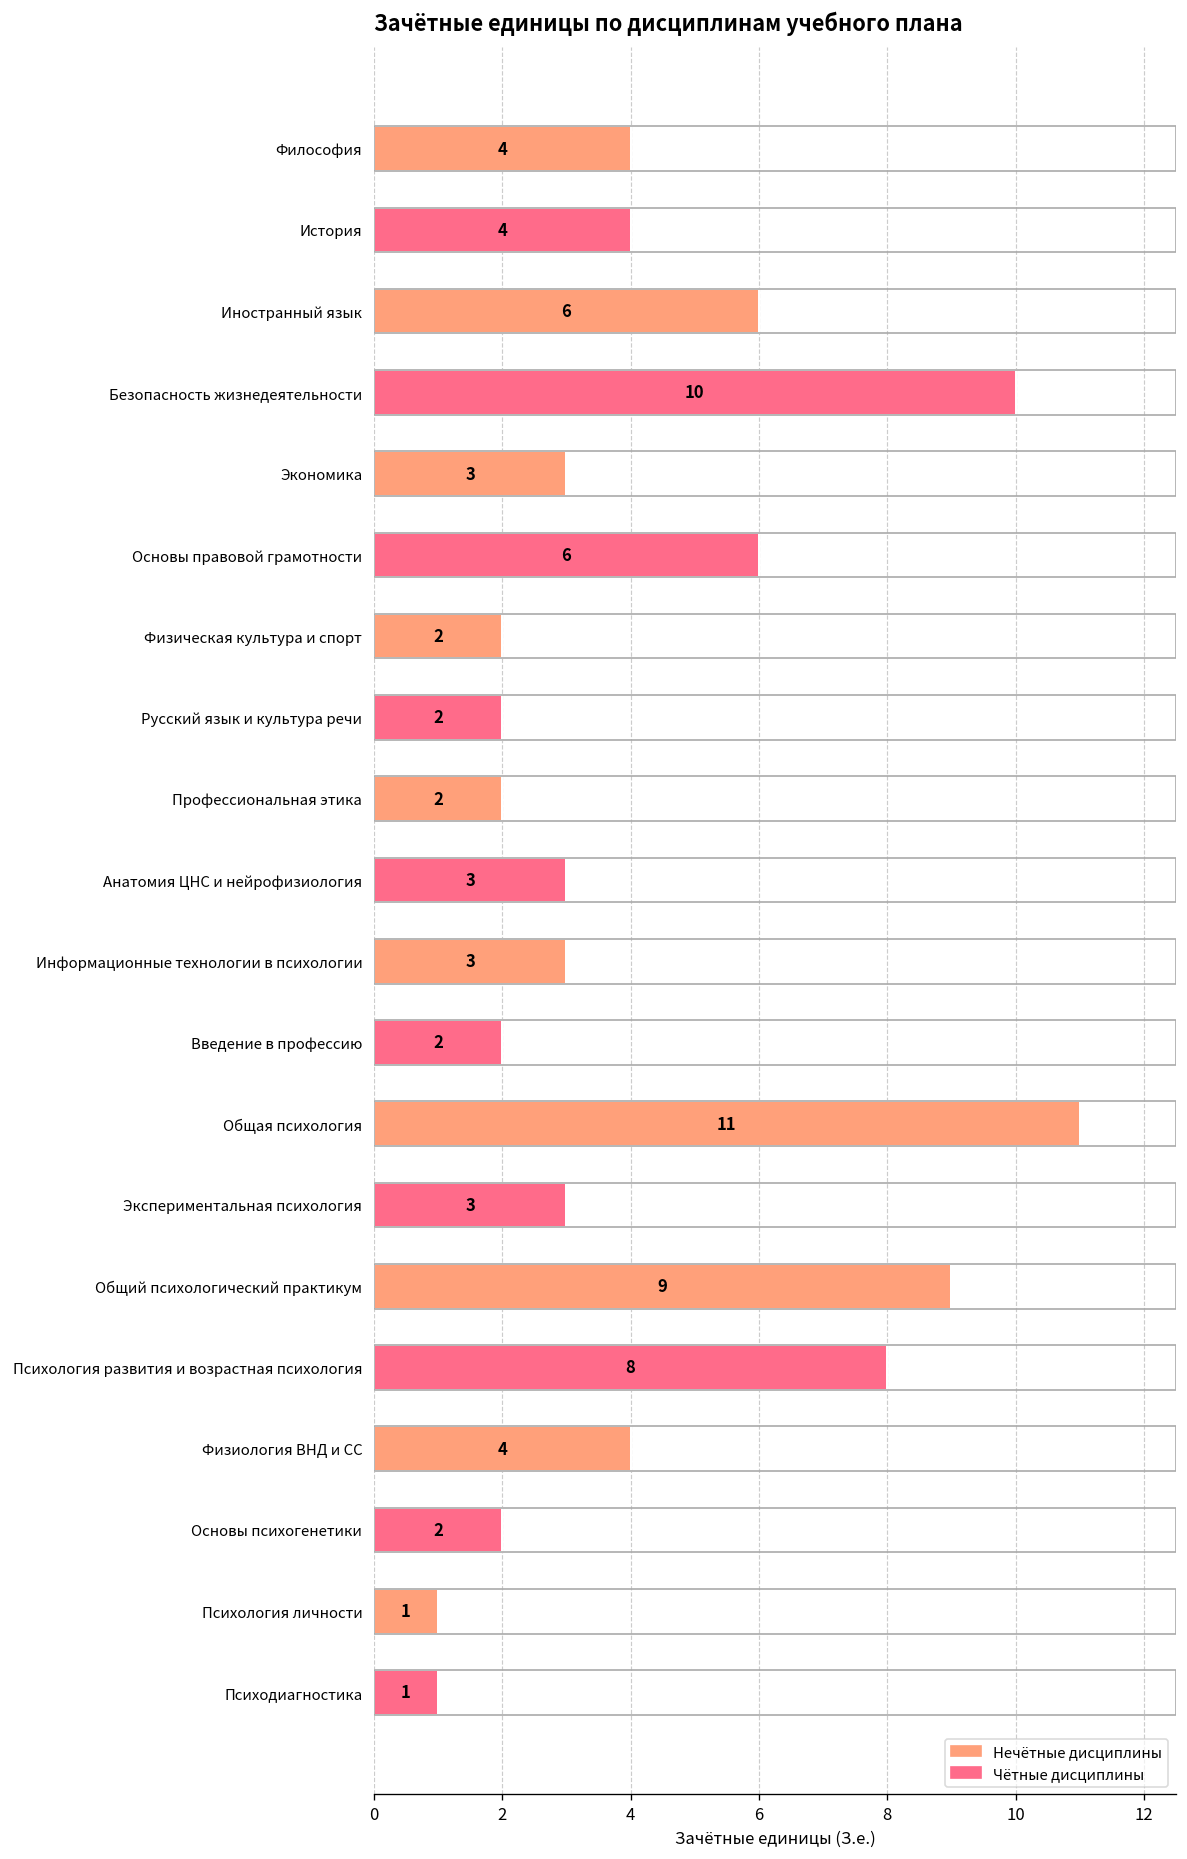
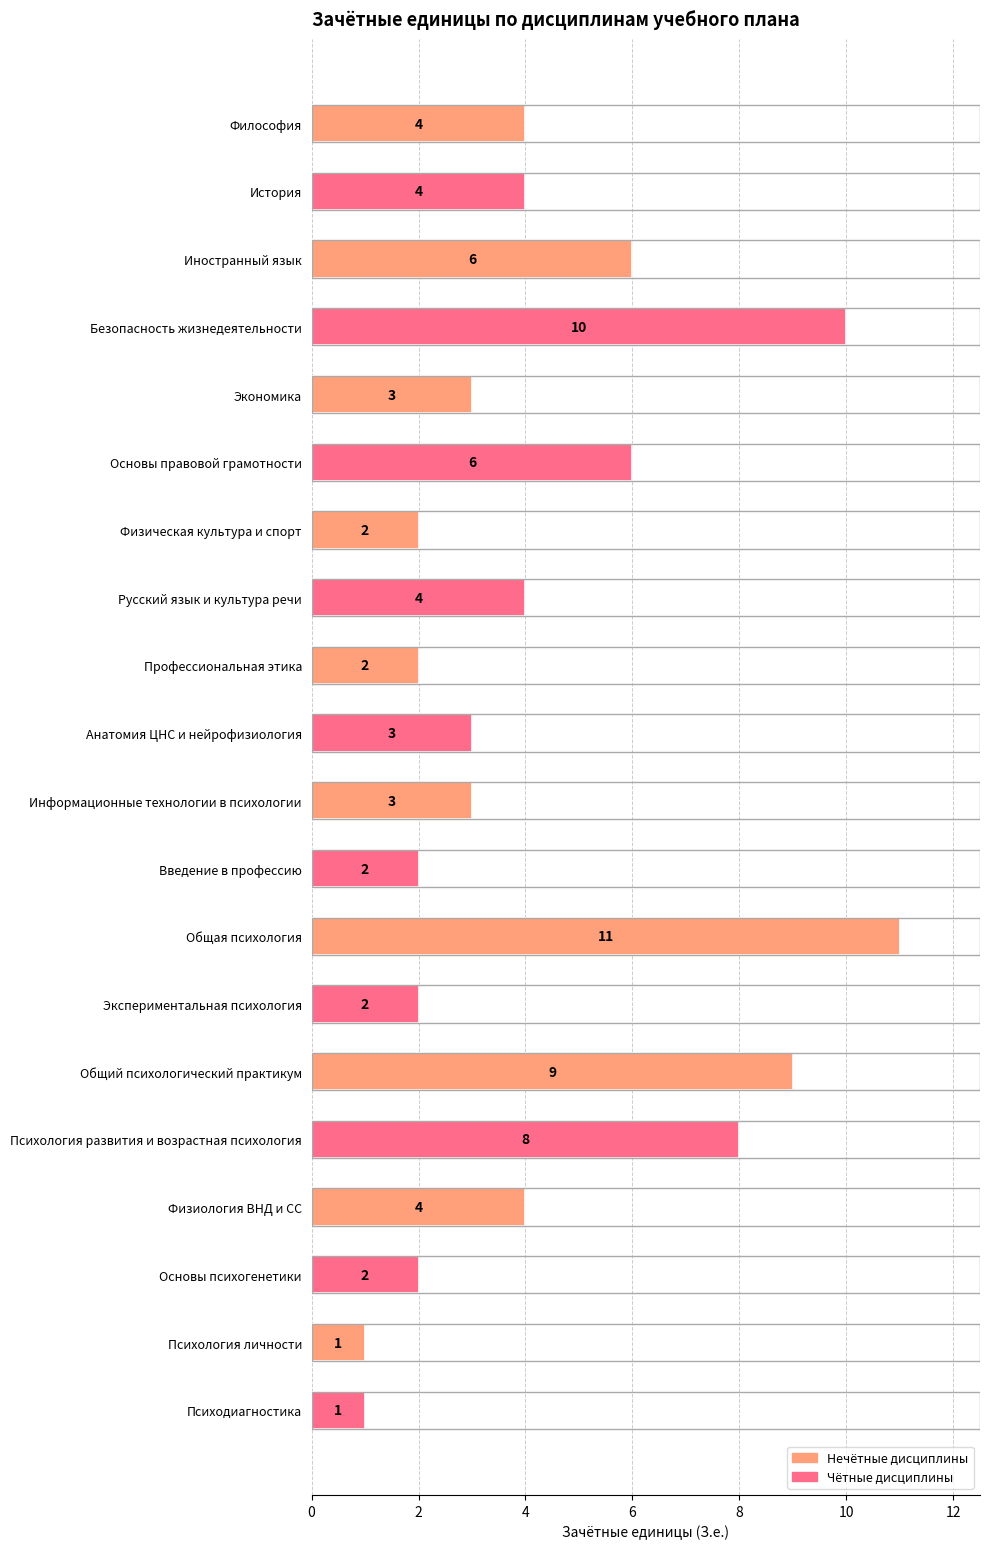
Русский язык и культура речи: 2 -> 4
Экспериментальная психология: 3 -> 2
